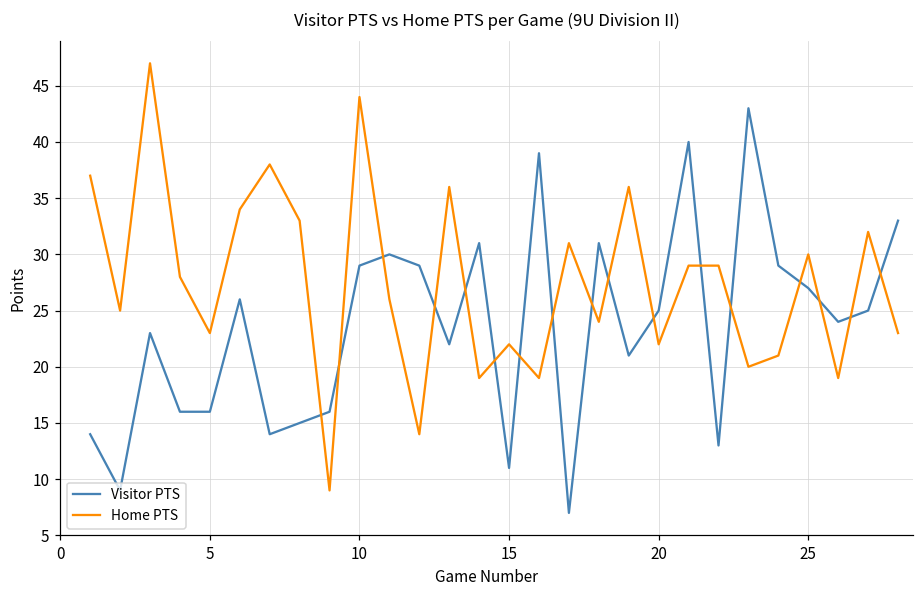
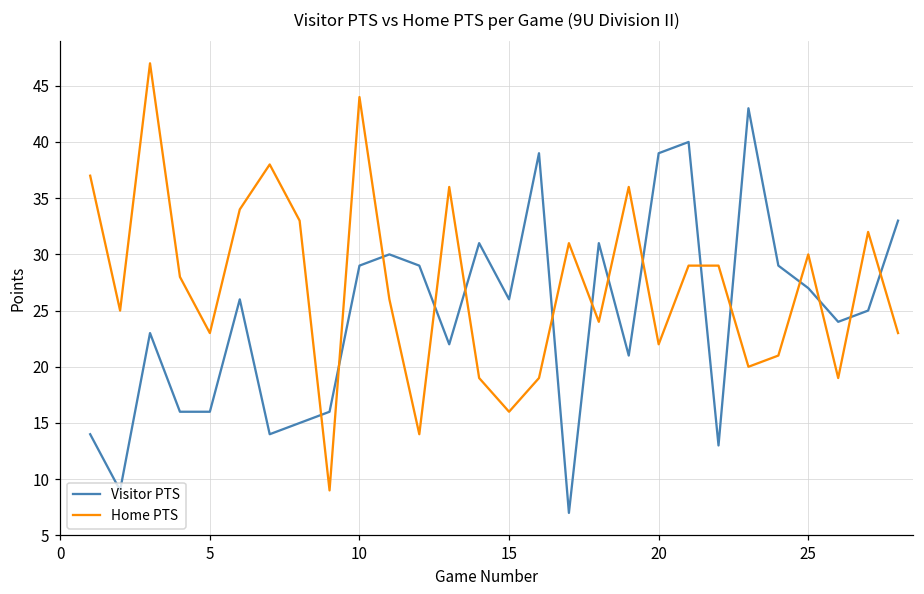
Visitor PTS, 15: 11 -> 26
Home PTS, 15: 22 -> 16
Visitor PTS, 20: 25 -> 39
